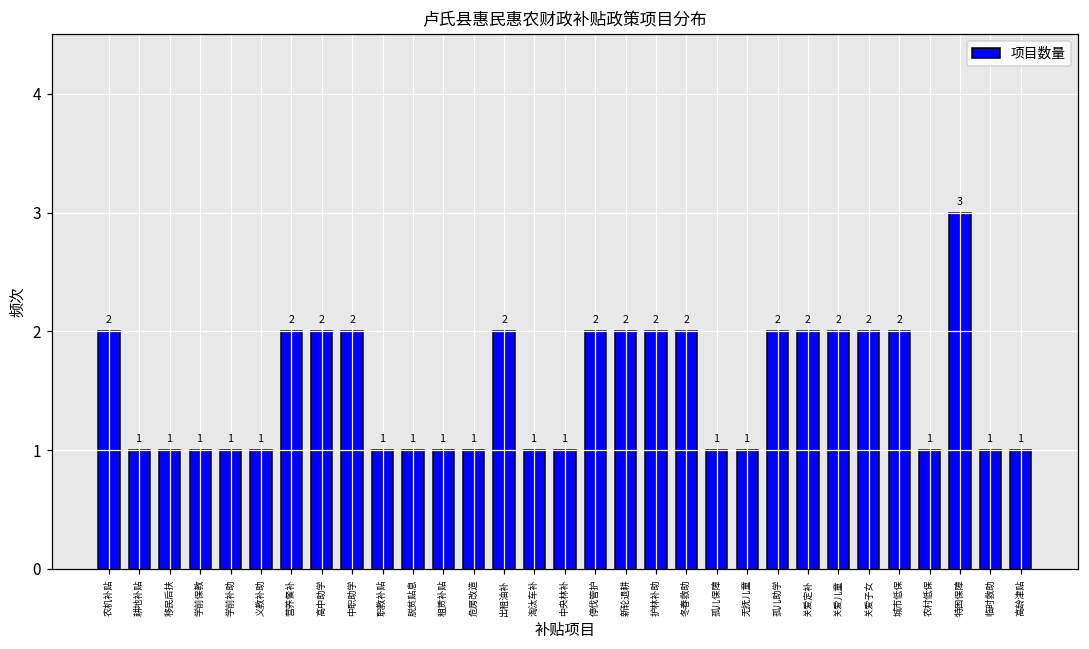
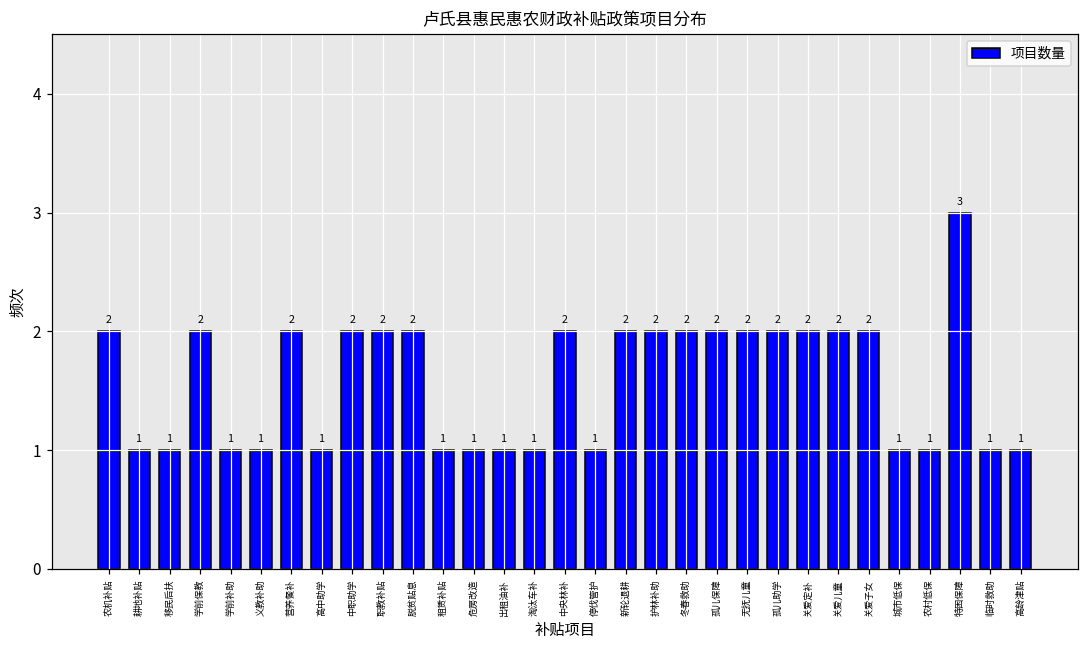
学前保教: 1 -> 2
高中助学: 2 -> 1
职教补贴: 1 -> 2
脱贫贴息: 1 -> 2
出租油补: 2 -> 1
中央林补: 1 -> 2
停伐管护: 2 -> 1
孤儿保障: 1 -> 2
无抚儿童: 1 -> 2
城市低保: 2 -> 1
